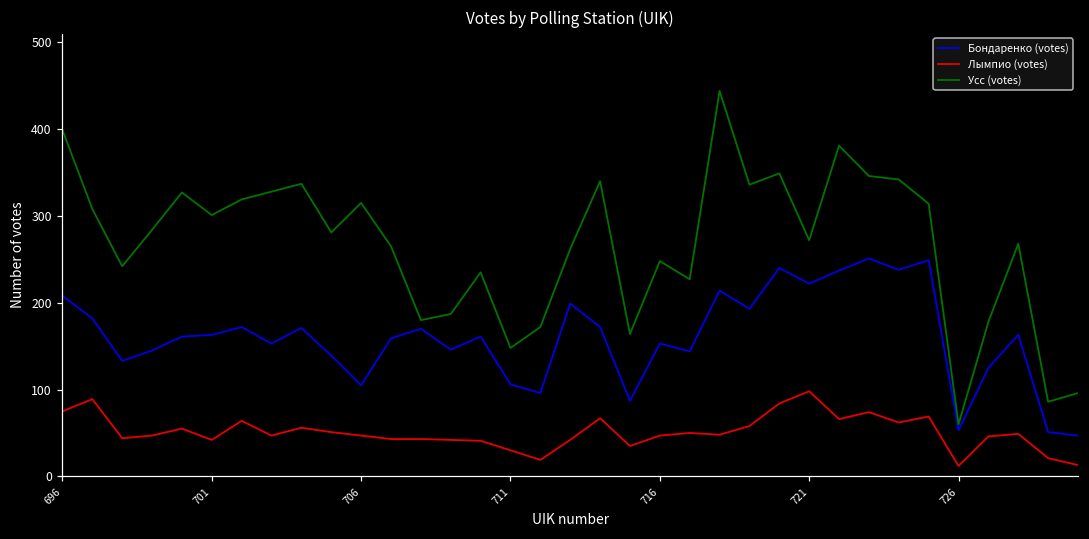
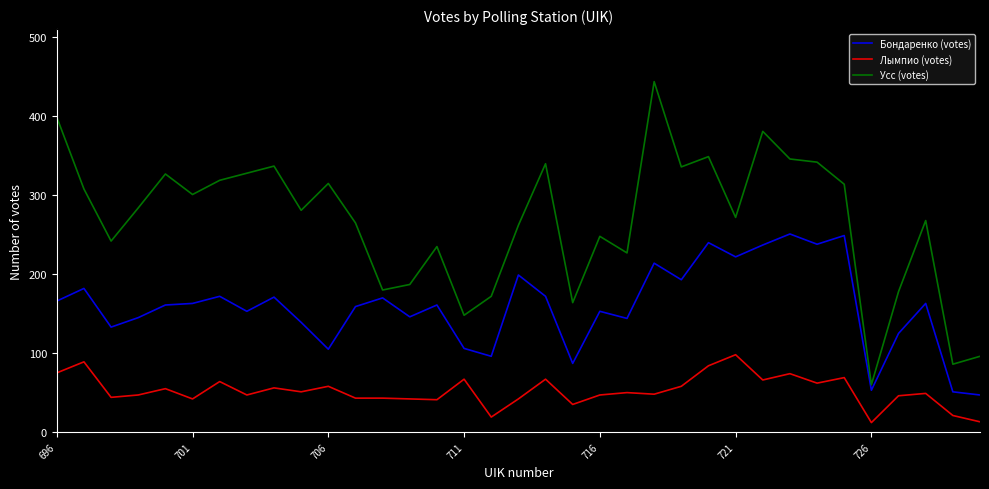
Бондаренко (votes), 696: 210 -> 170
Лымпио (votes), 706: 50 -> 60
Лымпио (votes), 711: 30 -> 70
